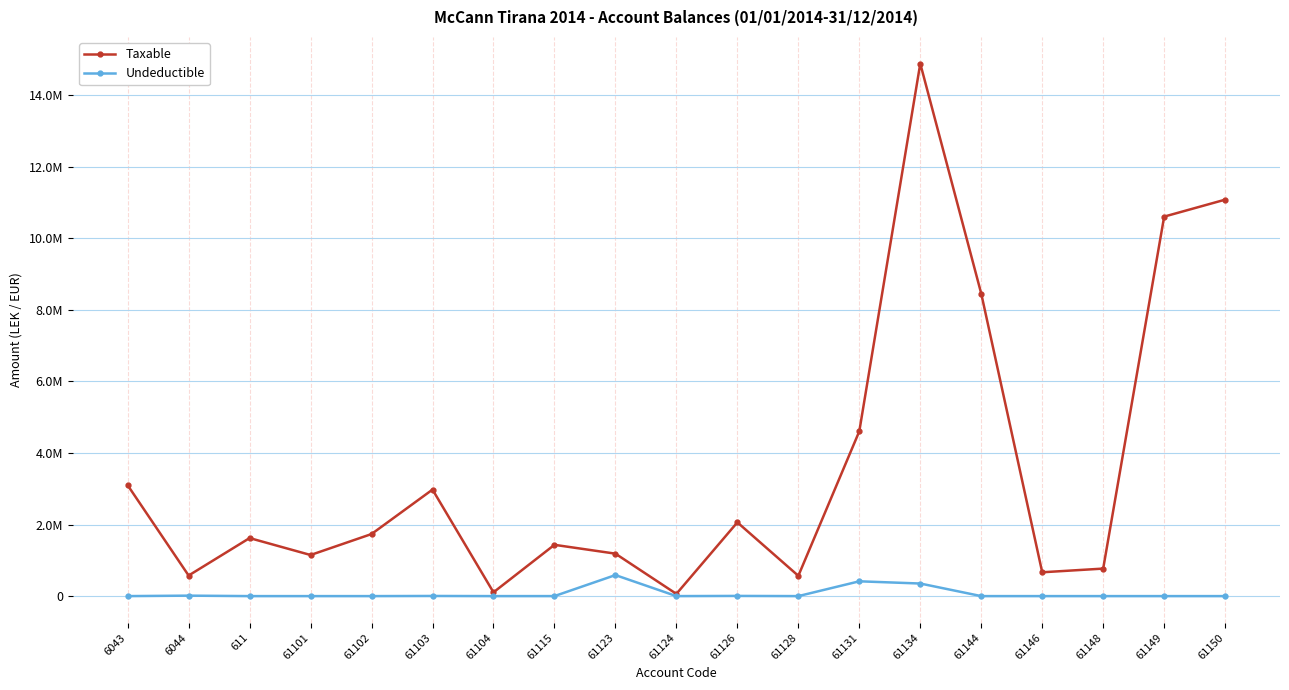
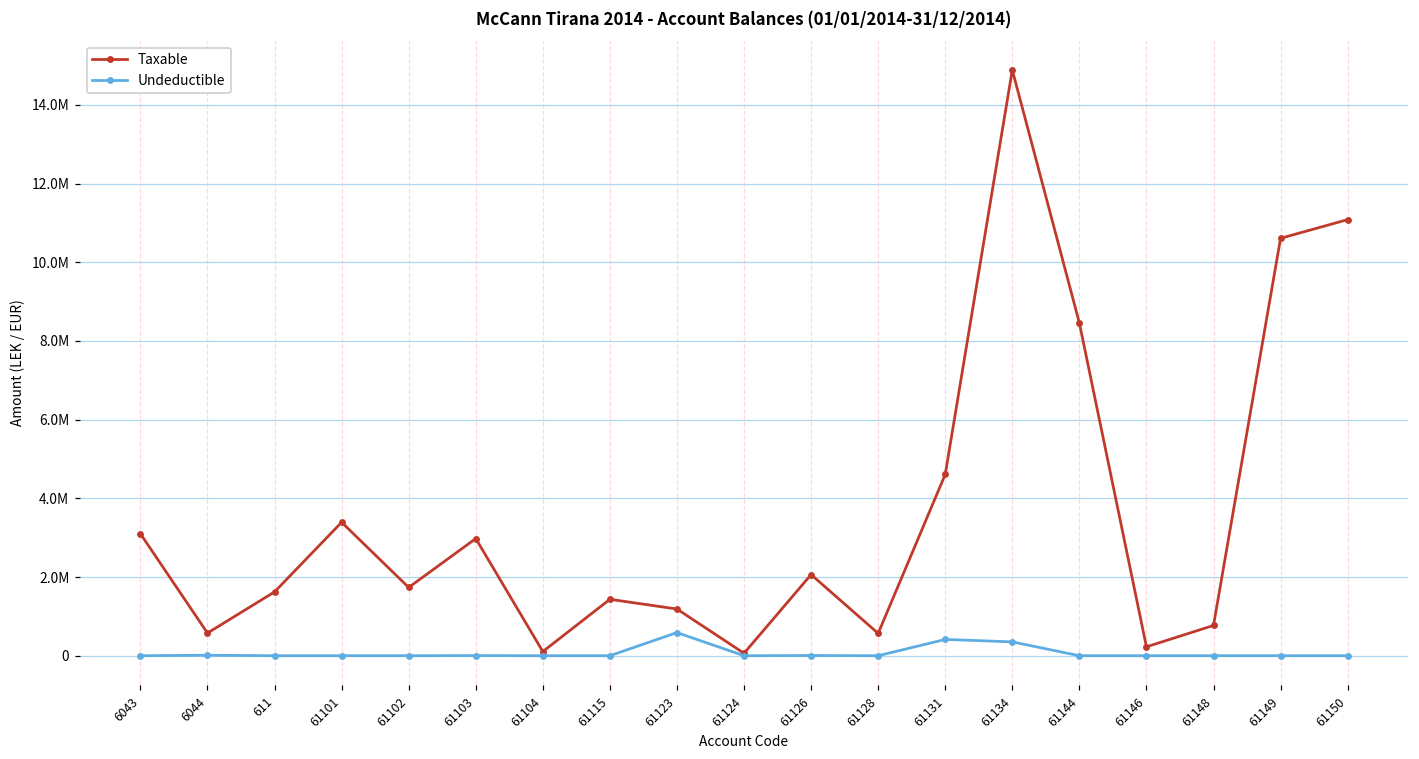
Taxable, 61101: 1100000 -> 3400000
Taxable, 61146: 700000 -> 200000
